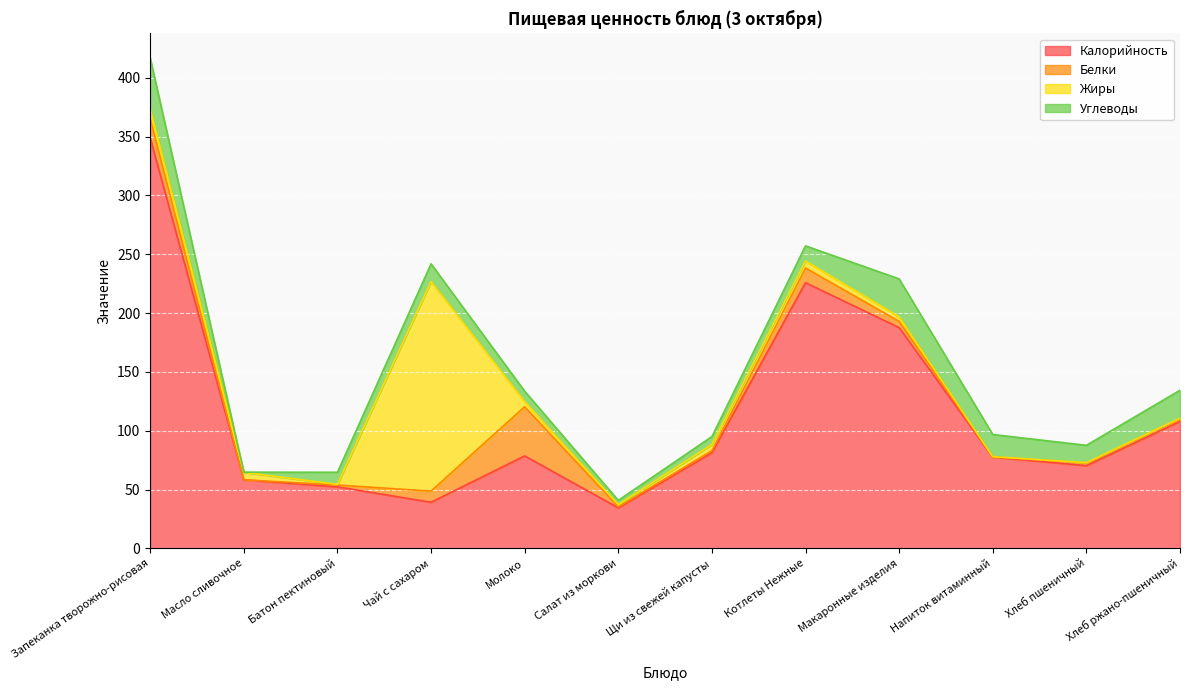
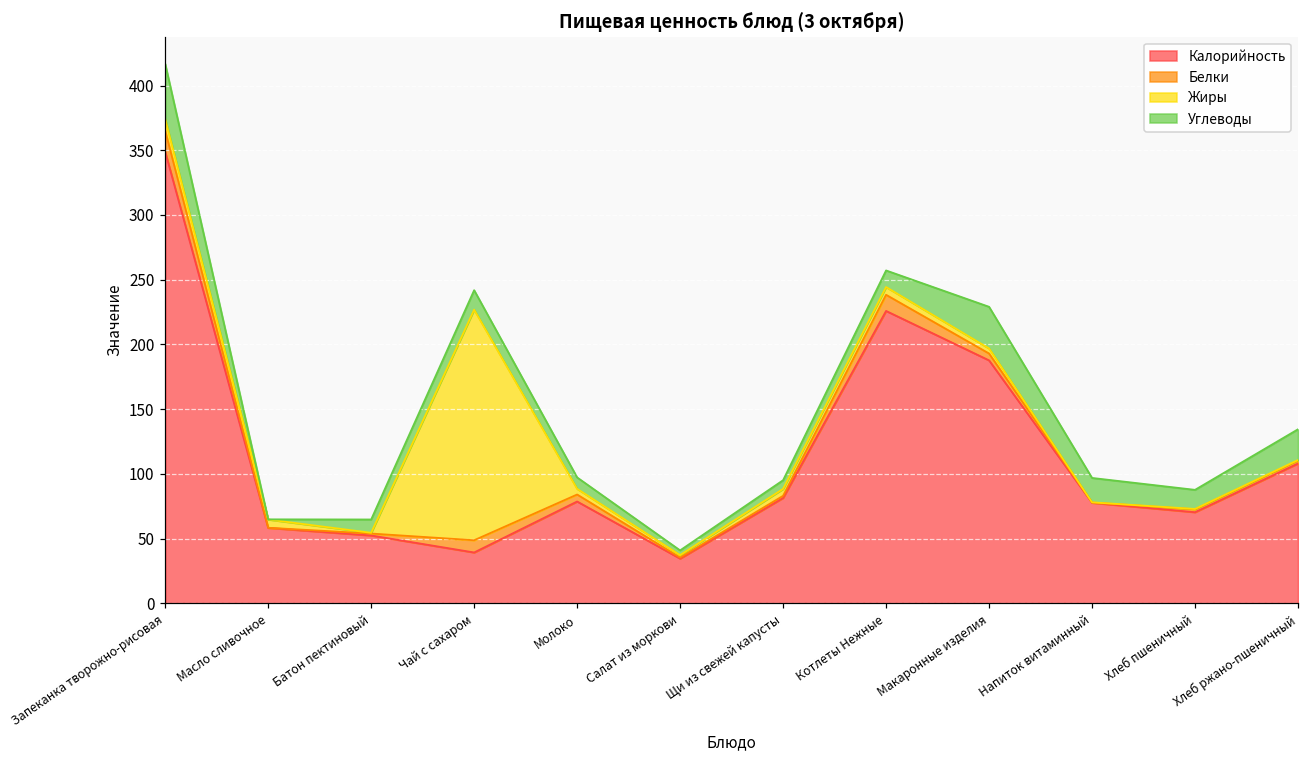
Белки, Молоко: 42 -> 5
